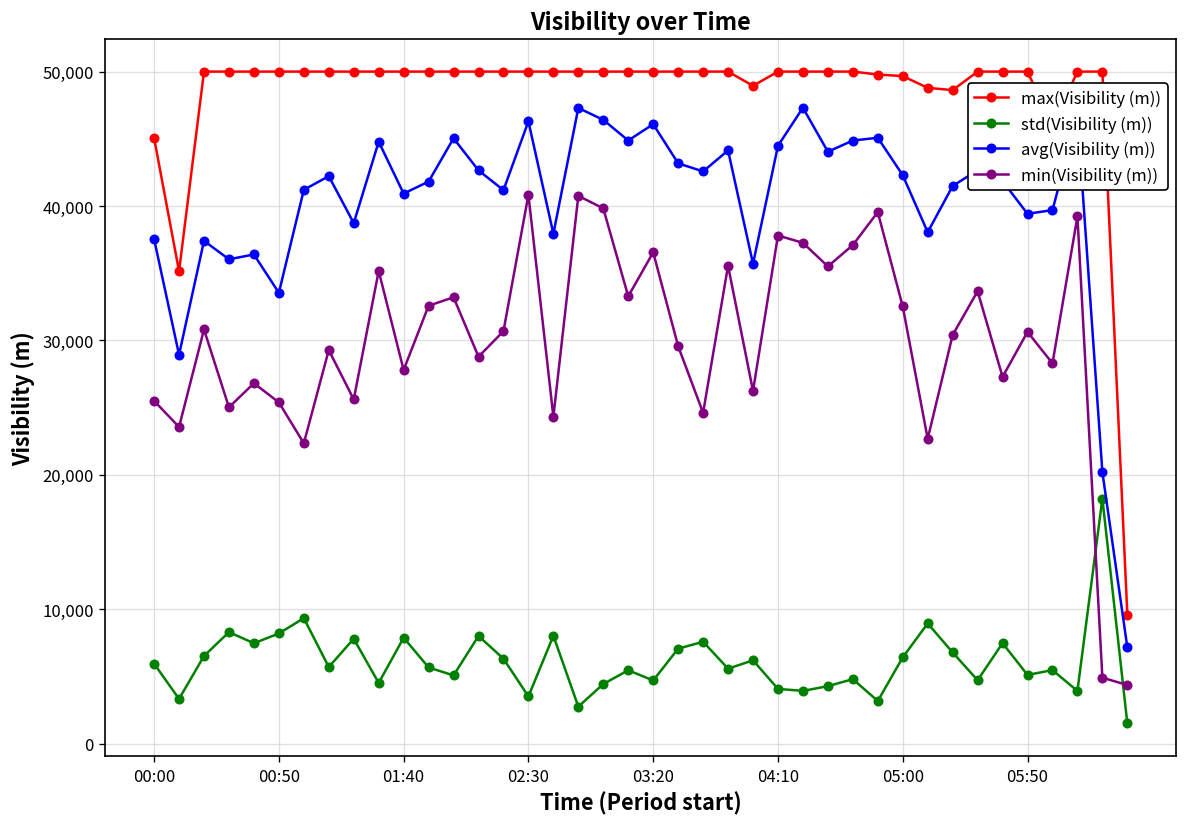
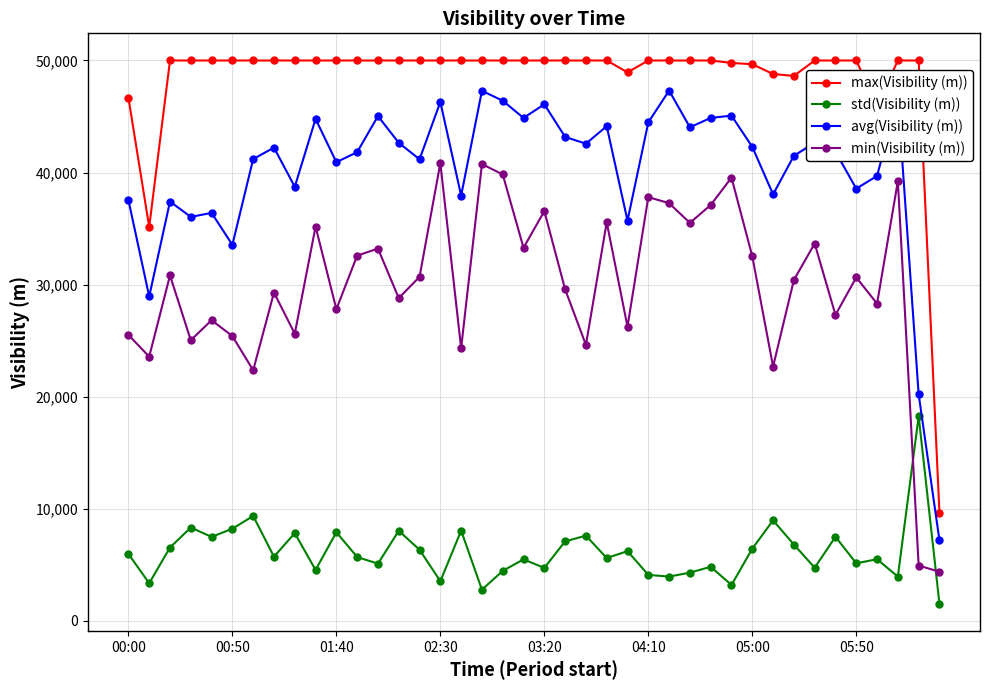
max(Visibility (m)), 00:00: 45,100 -> 46,700
avg(Visibility (m)), 05:50: 39,400 -> 38,600
